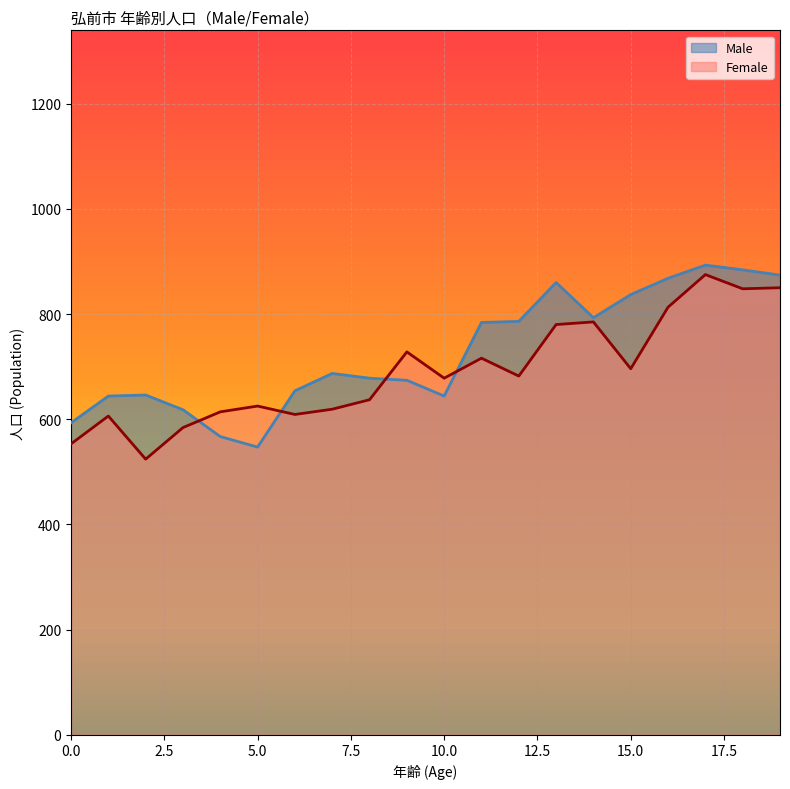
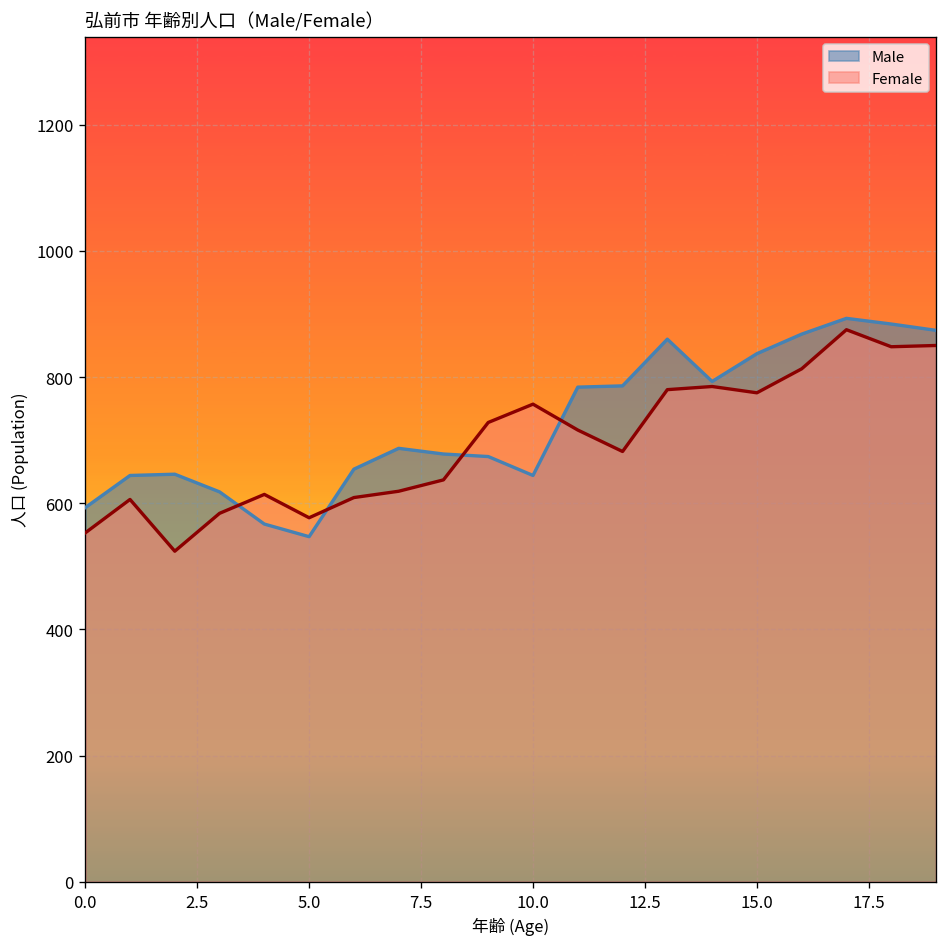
Female, 5.0: 630 -> 580
Female, 10.0: 680 -> 760
Female, 15.0: 700 -> 780
